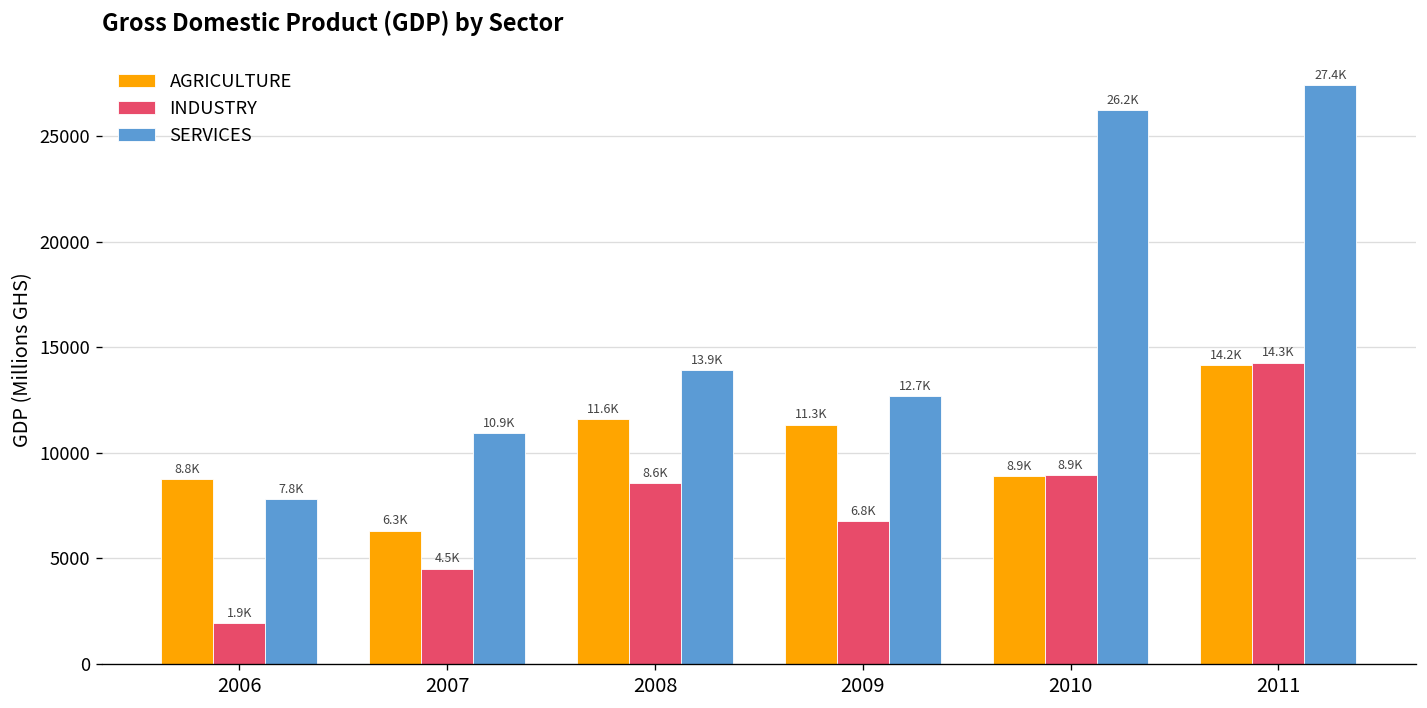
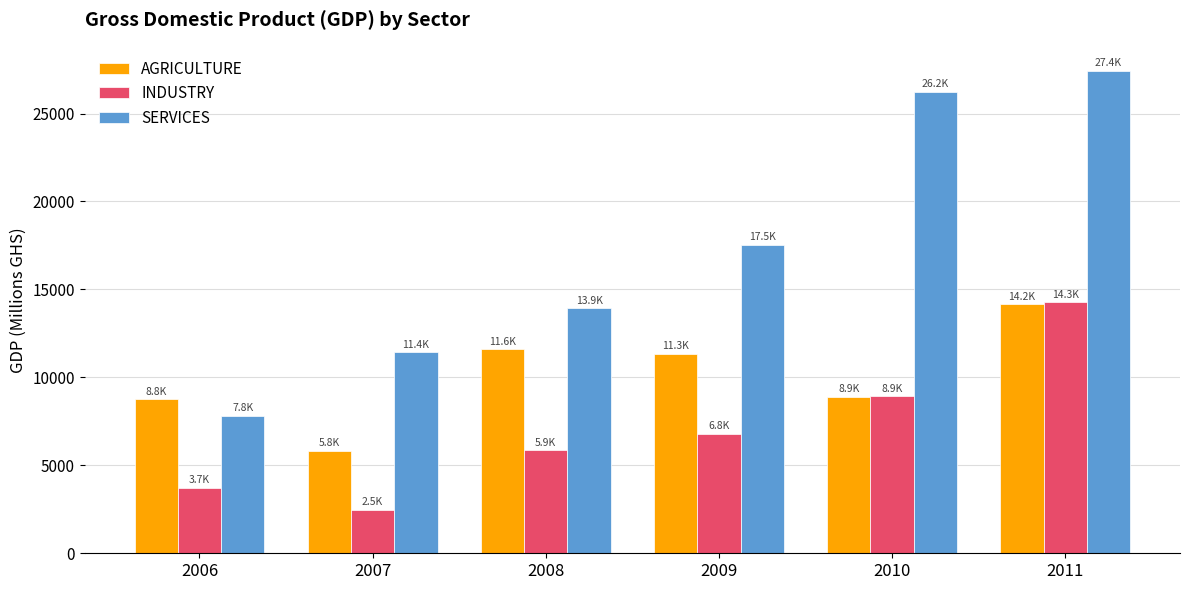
INDUSTRY, 2006: 1.9K -> 3.7K
AGRICULTURE, 2007: 6.3K -> 5.8K
INDUSTRY, 2007: 4.5K -> 2.5K
SERVICES, 2007: 10.9K -> 11.4K
INDUSTRY, 2008: 8.6K -> 5.9K
SERVICES, 2009: 12.7K -> 17.5K
